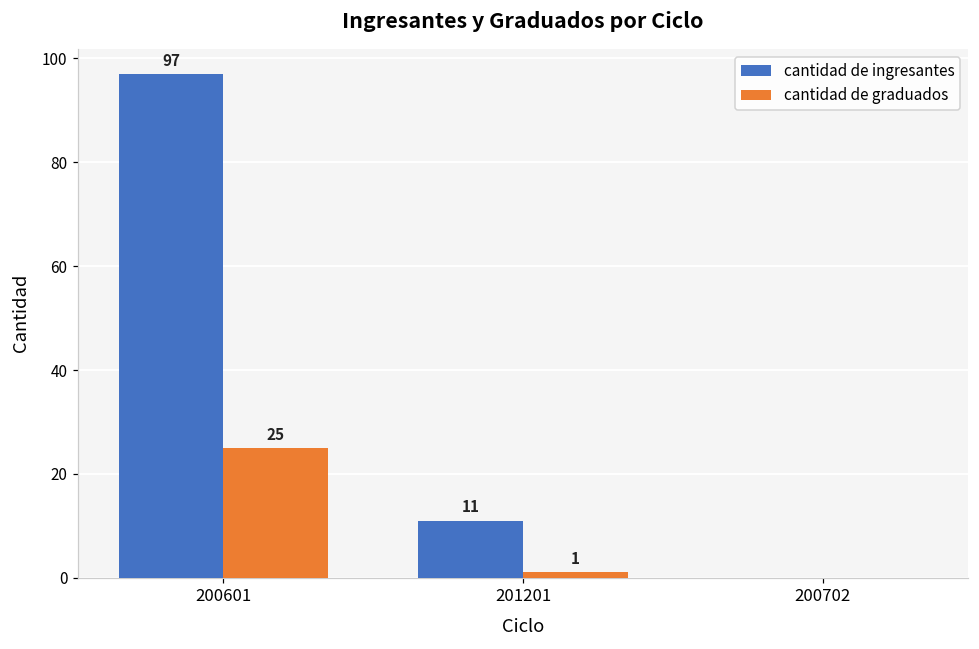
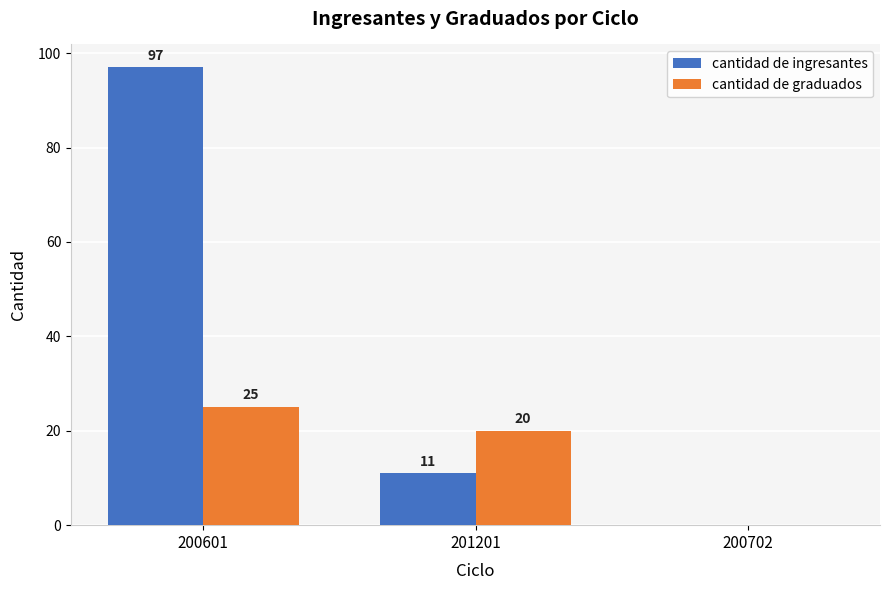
cantidad de graduados, 201201: 1 -> 20
